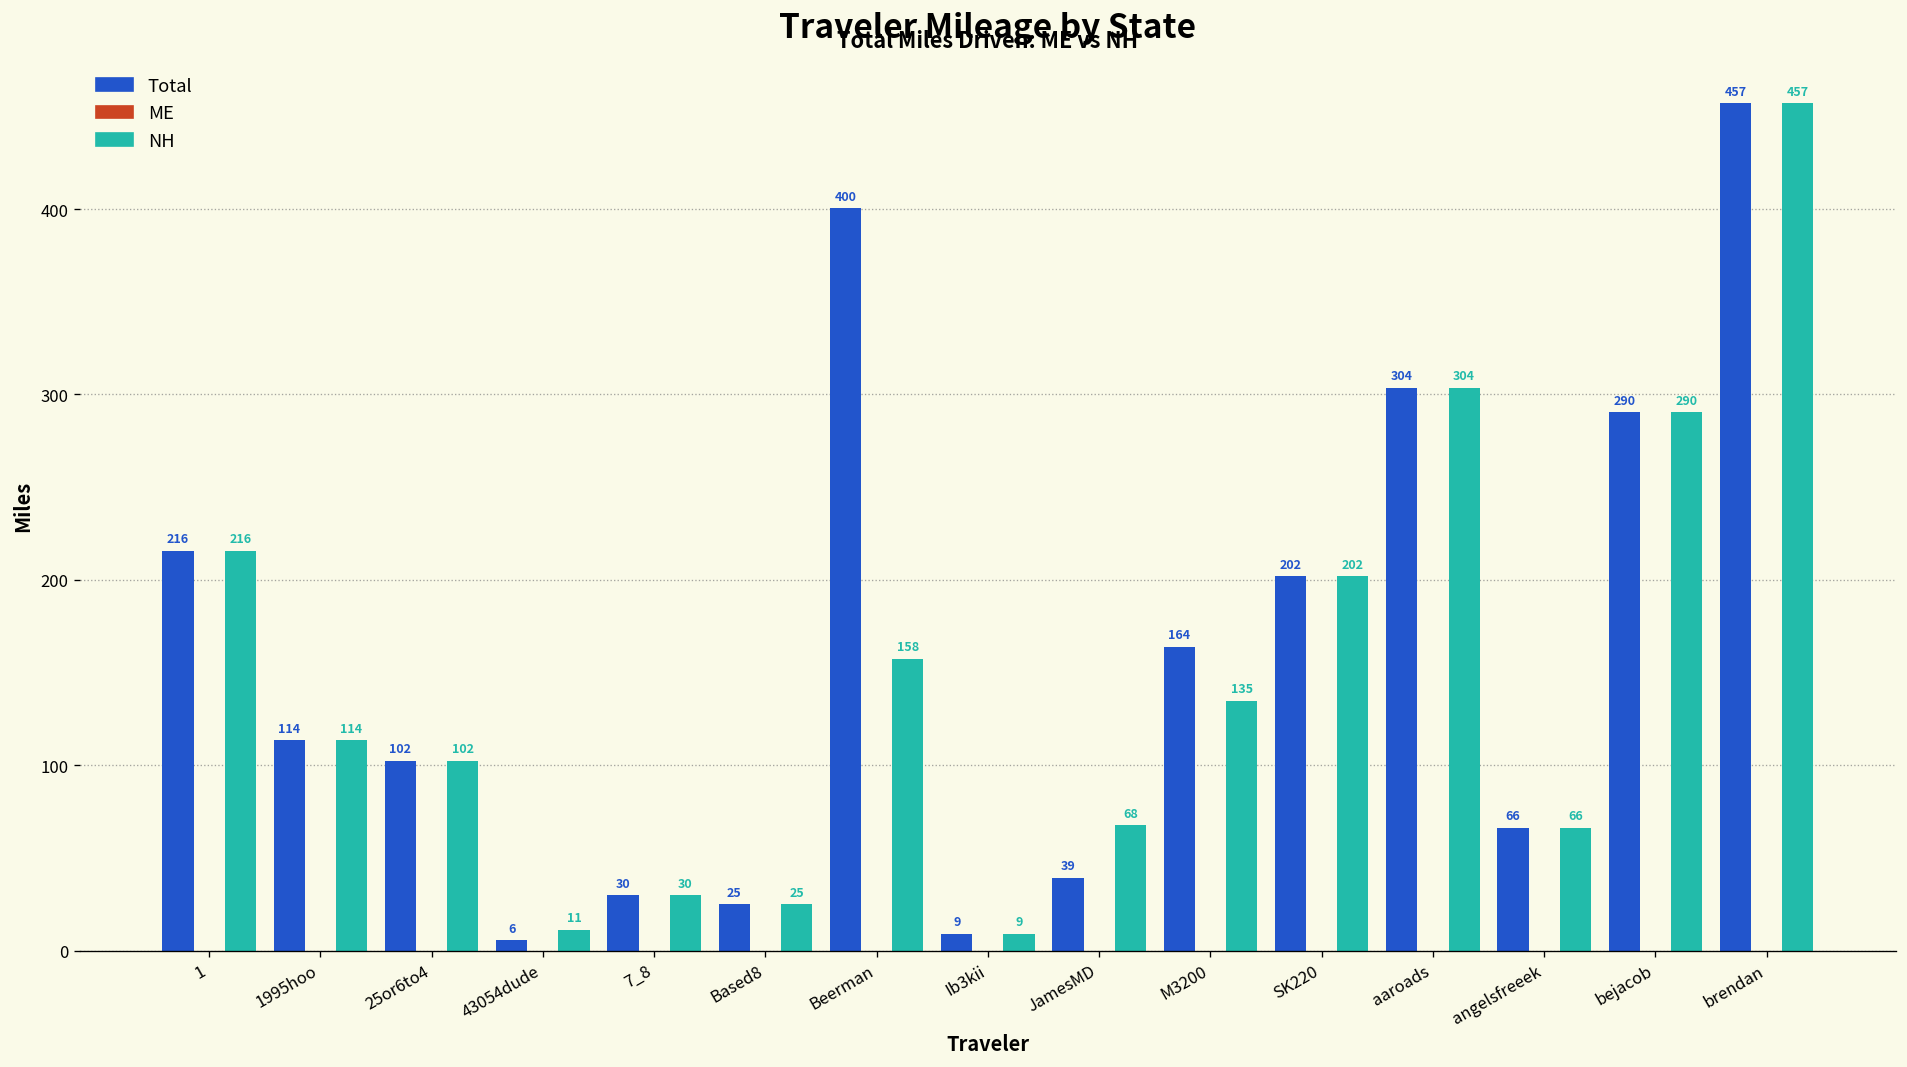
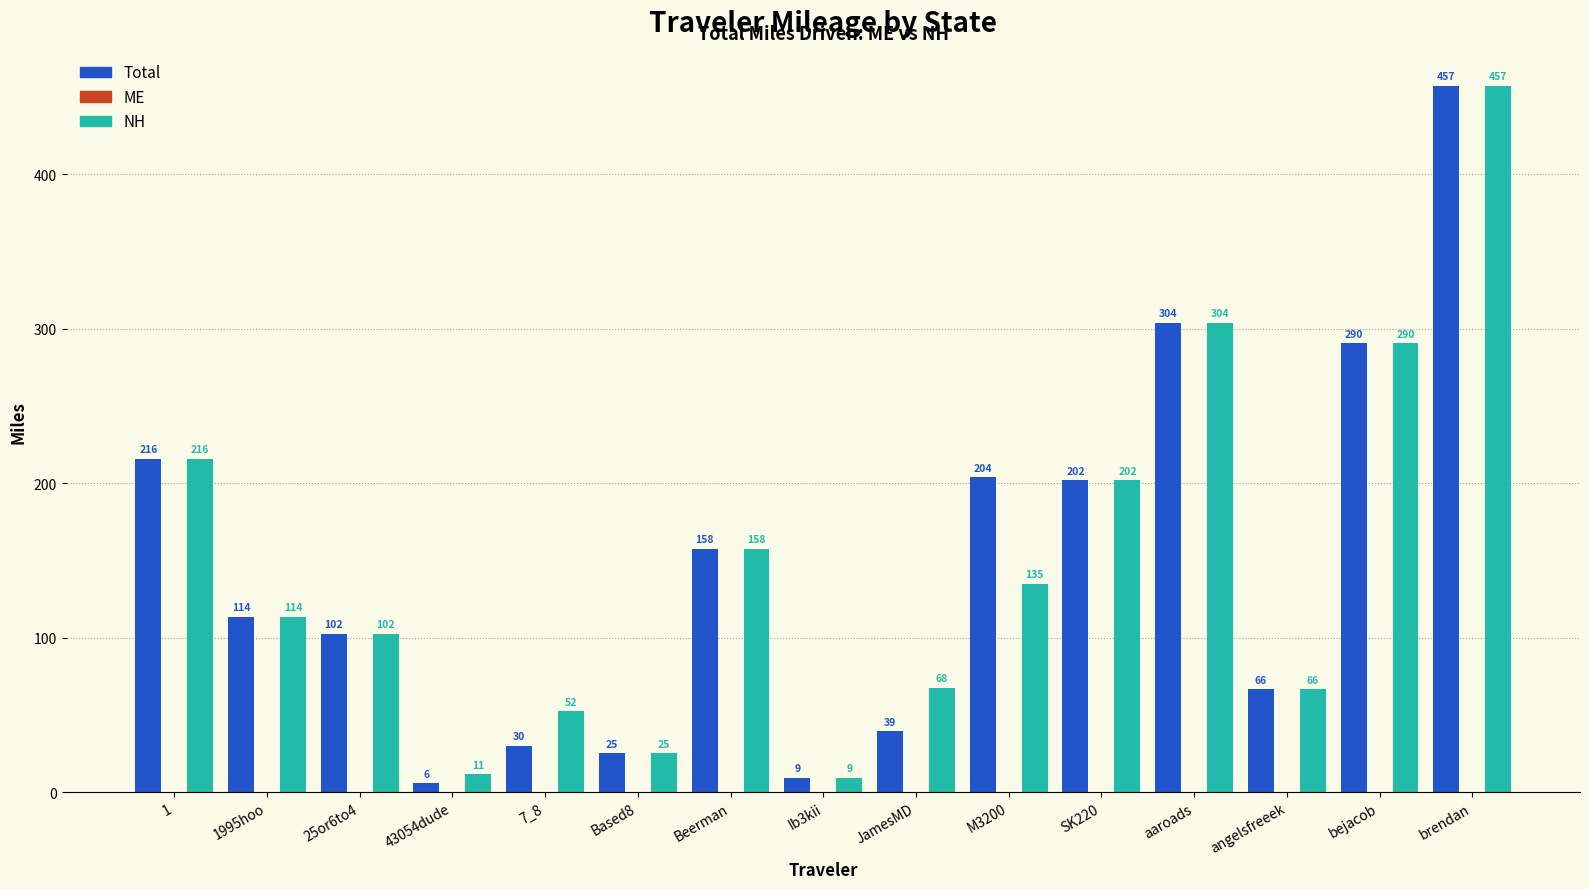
NH, 7_8: 30 -> 52
Total, Beerman: 400 -> 158
Total, M3200: 164 -> 204
